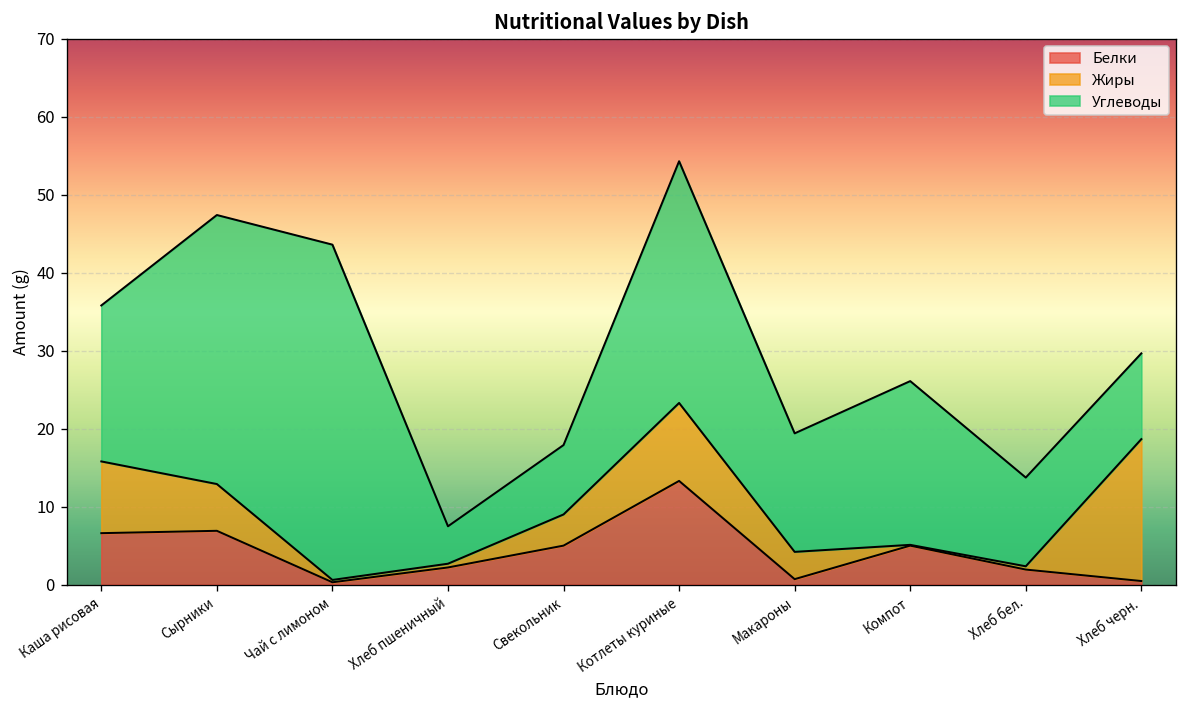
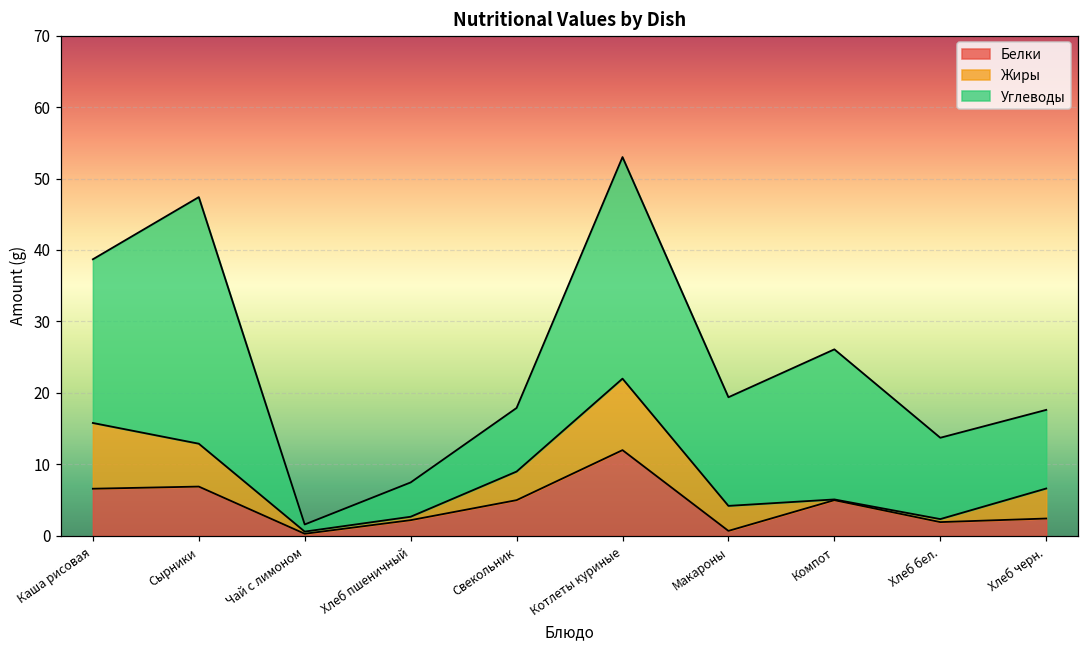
Углеводы, Каша рисовая: 20 -> 23
Углеводы, Чай с лимоном: 43 -> 1
Белки, Котлеты куриные: 13 -> 12
Белки, Хлеб черн.: 0 -> 2
Жиры, Хлеб черн.: 18 -> 4
